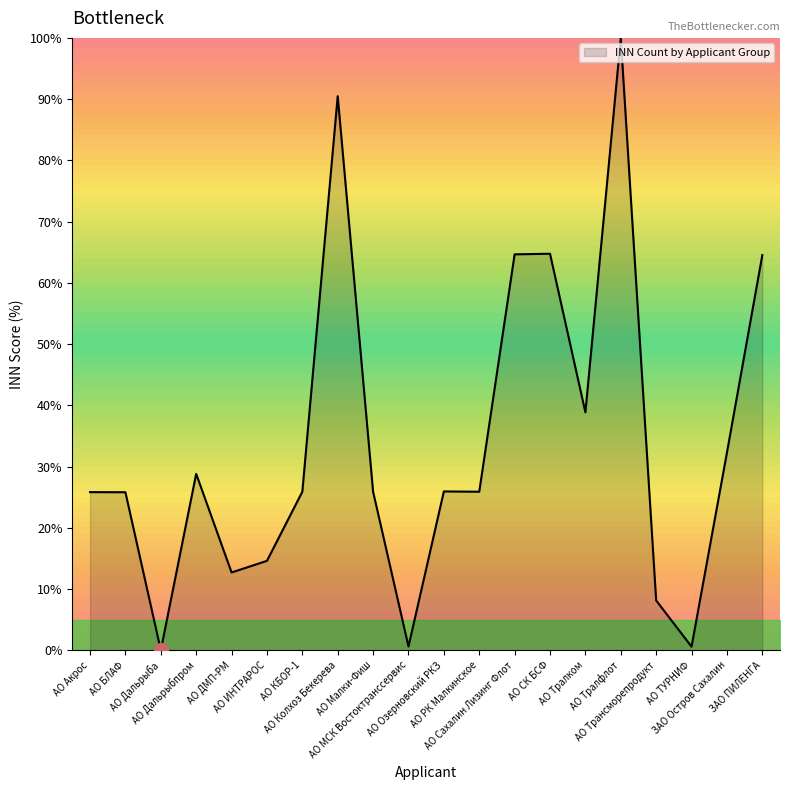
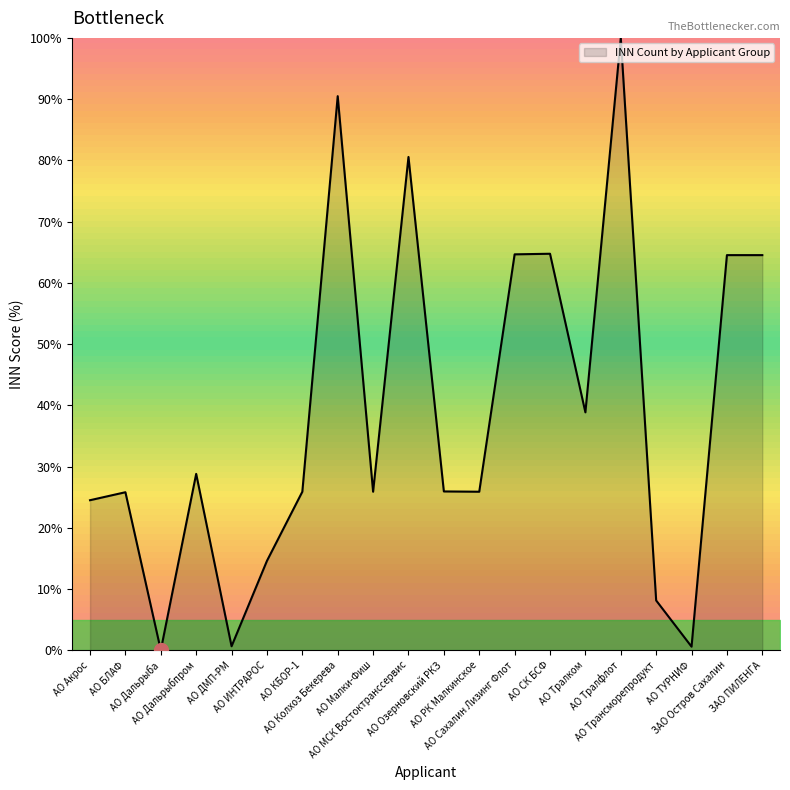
INN Count by Applicant Group, АО Акрос: 26% -> 24%
INN Count by Applicant Group, АО ДМП-РМ: 13% -> 1%
INN Count by Applicant Group, АО МСК Востоктранссервис: 1% -> 81%
INN Count by Applicant Group, ЗАО Остров Сахалин: 32% -> 65%
